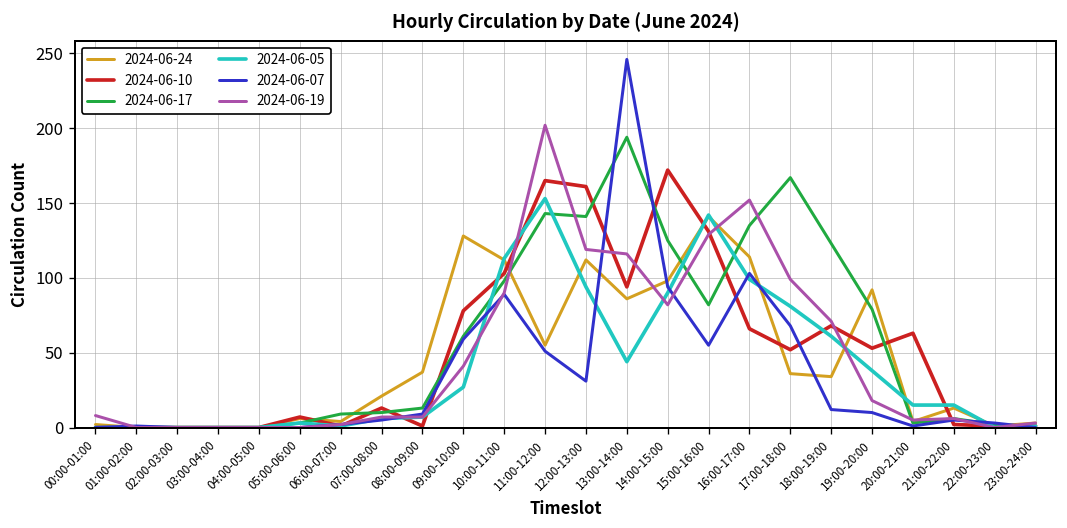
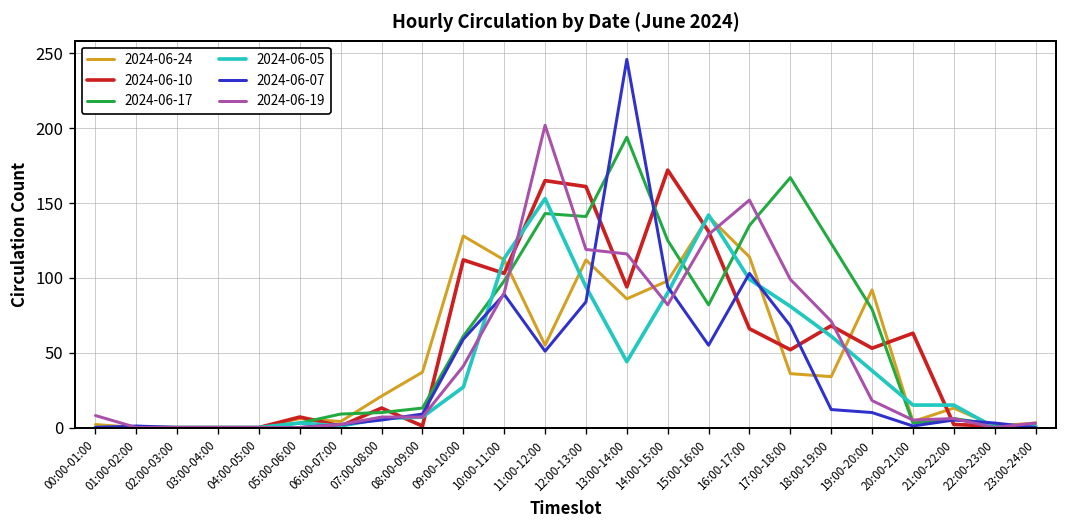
2024-06-10, 09:00-10:00: 78 -> 112
2024-06-07, 12:00-13:00: 31 -> 84
